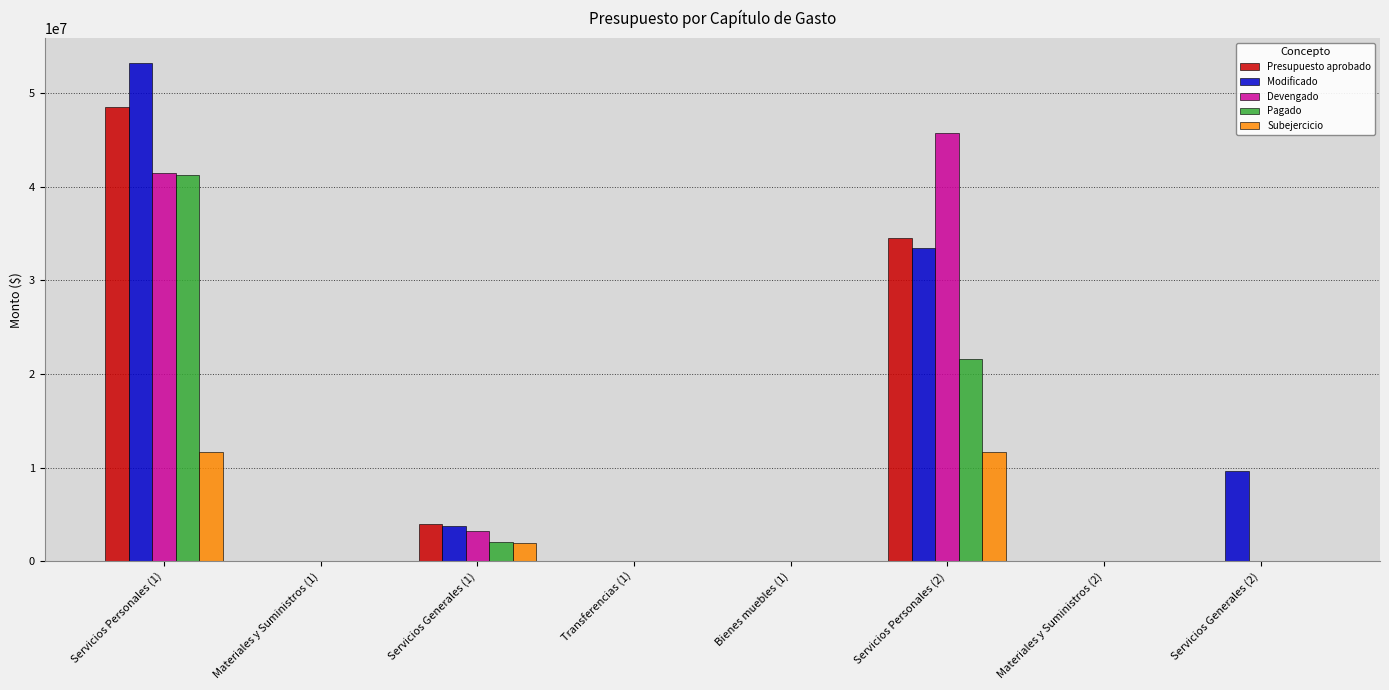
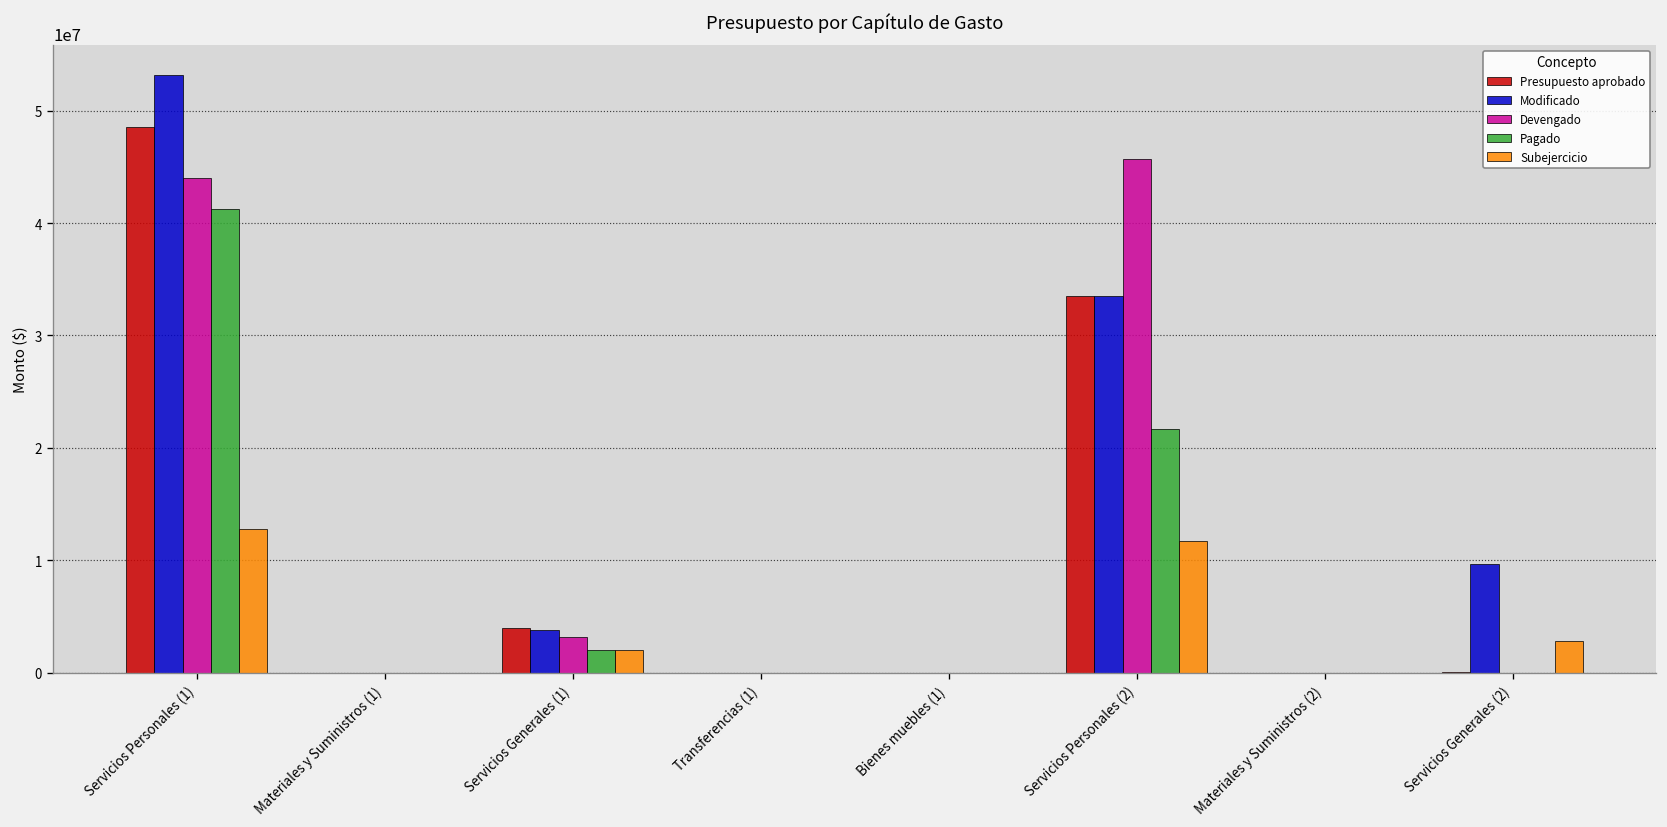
Devengado, Servicios Personales (1): 41000000 -> 44000000
Subejercicio, Servicios Personales (1): 12000000 -> 13000000
Presupuesto aprobado, Servicios Personales (2): 35000000 -> 33000000
Subejercicio, Servicios Generales (2): 0 -> 3000000
